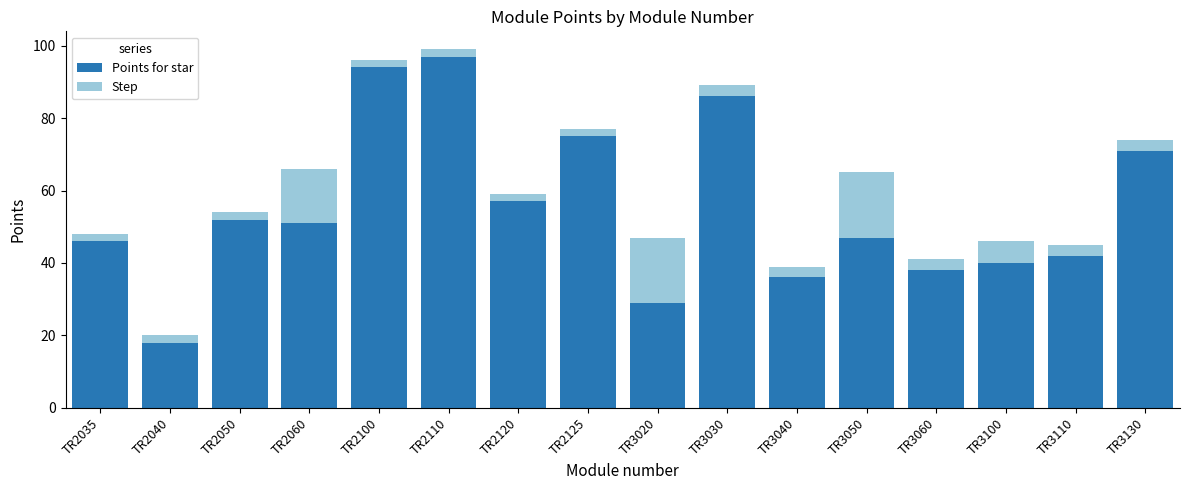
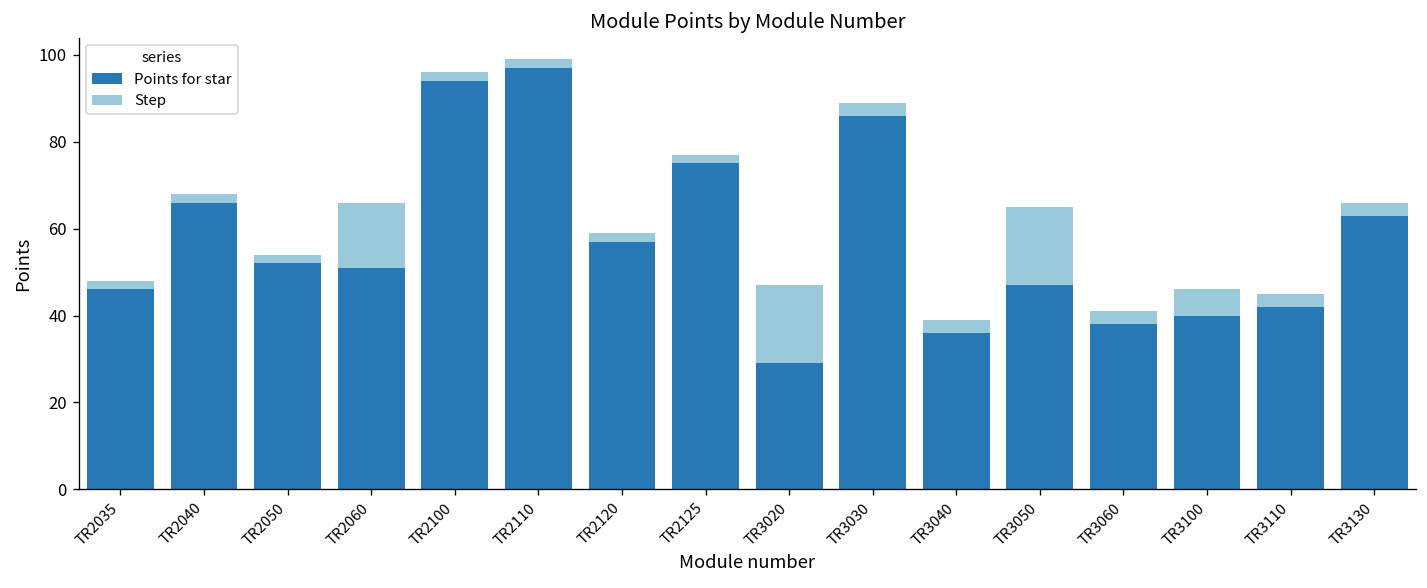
Points for star, TR2040: 18 -> 66
Points for star, TR3130: 71 -> 63
